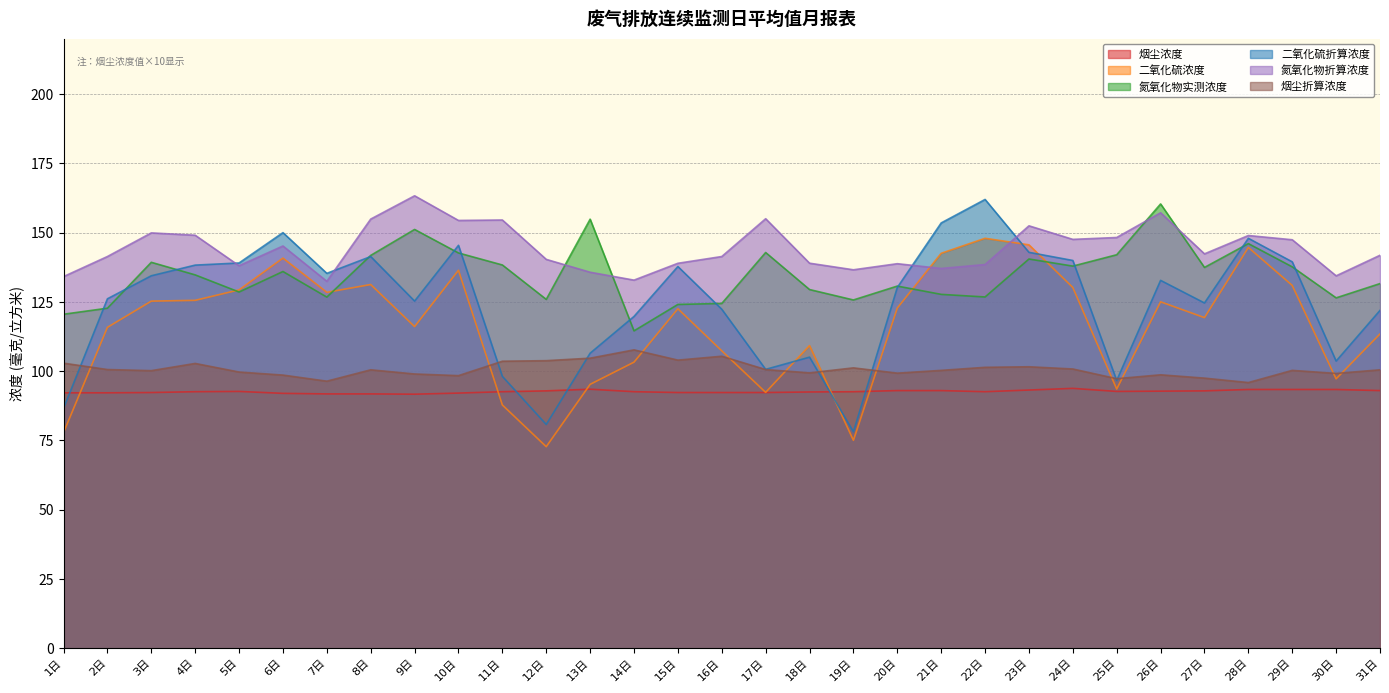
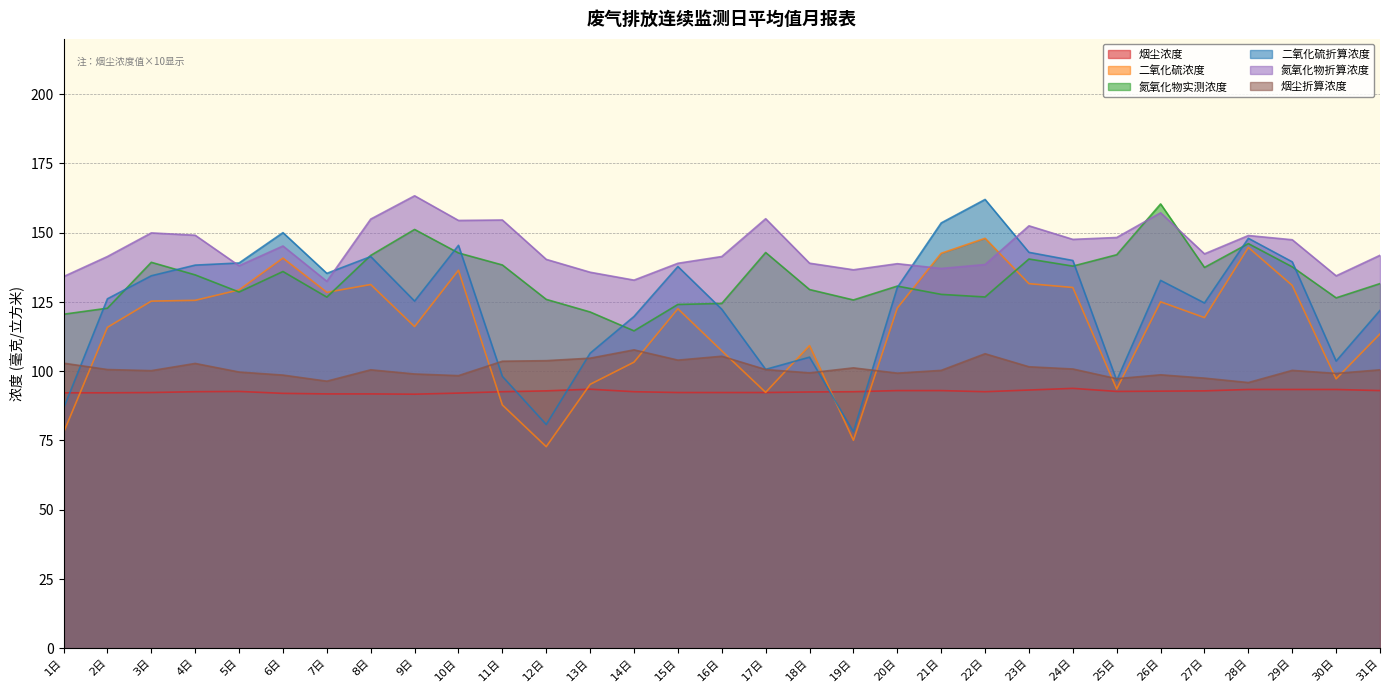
氮氧化物实测浓度, 13日: 155 -> 121
烟尘折算浓度, 22日: 101 -> 106
二氧化硫浓度, 23日: 146 -> 132
